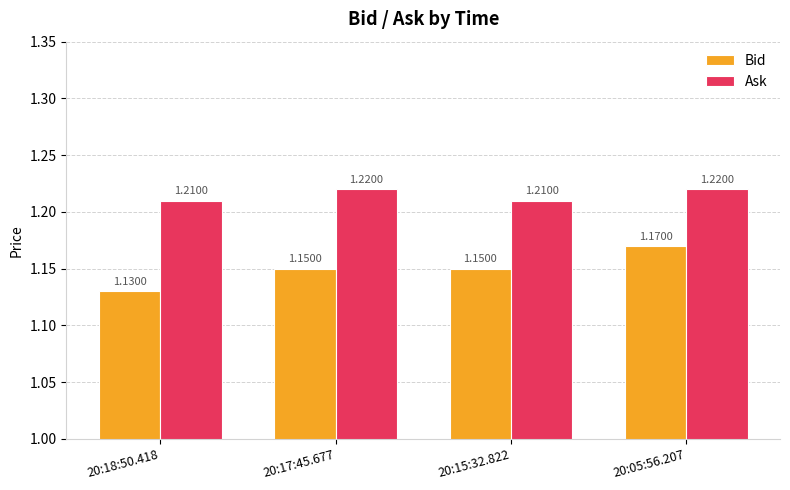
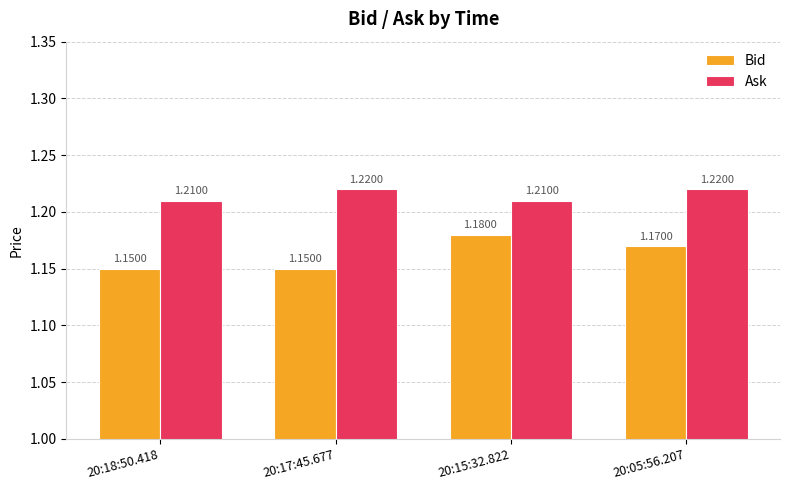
Bid, 20:18:50.418: 1.1300 -> 1.1500
Bid, 20:15:32.822: 1.1500 -> 1.1800
